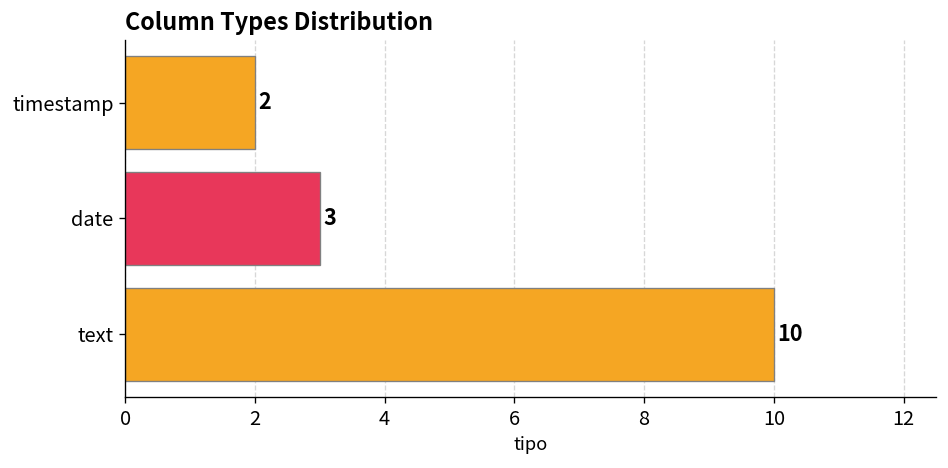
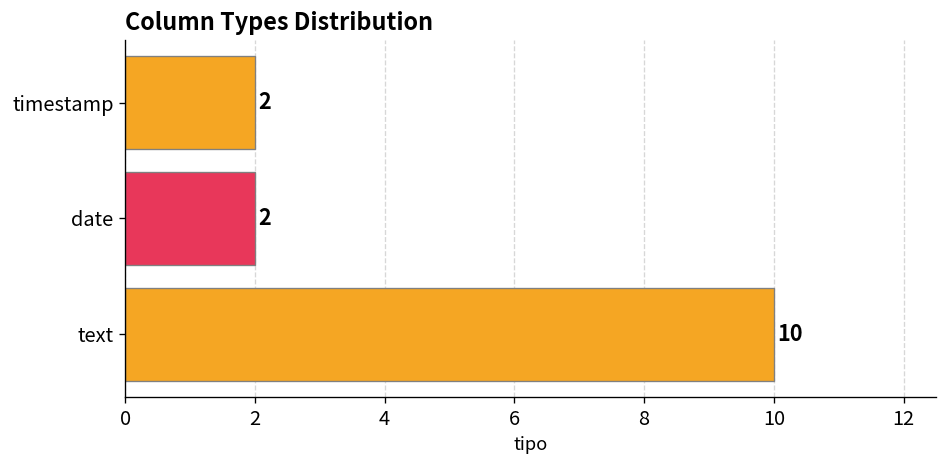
date: 3 -> 2
